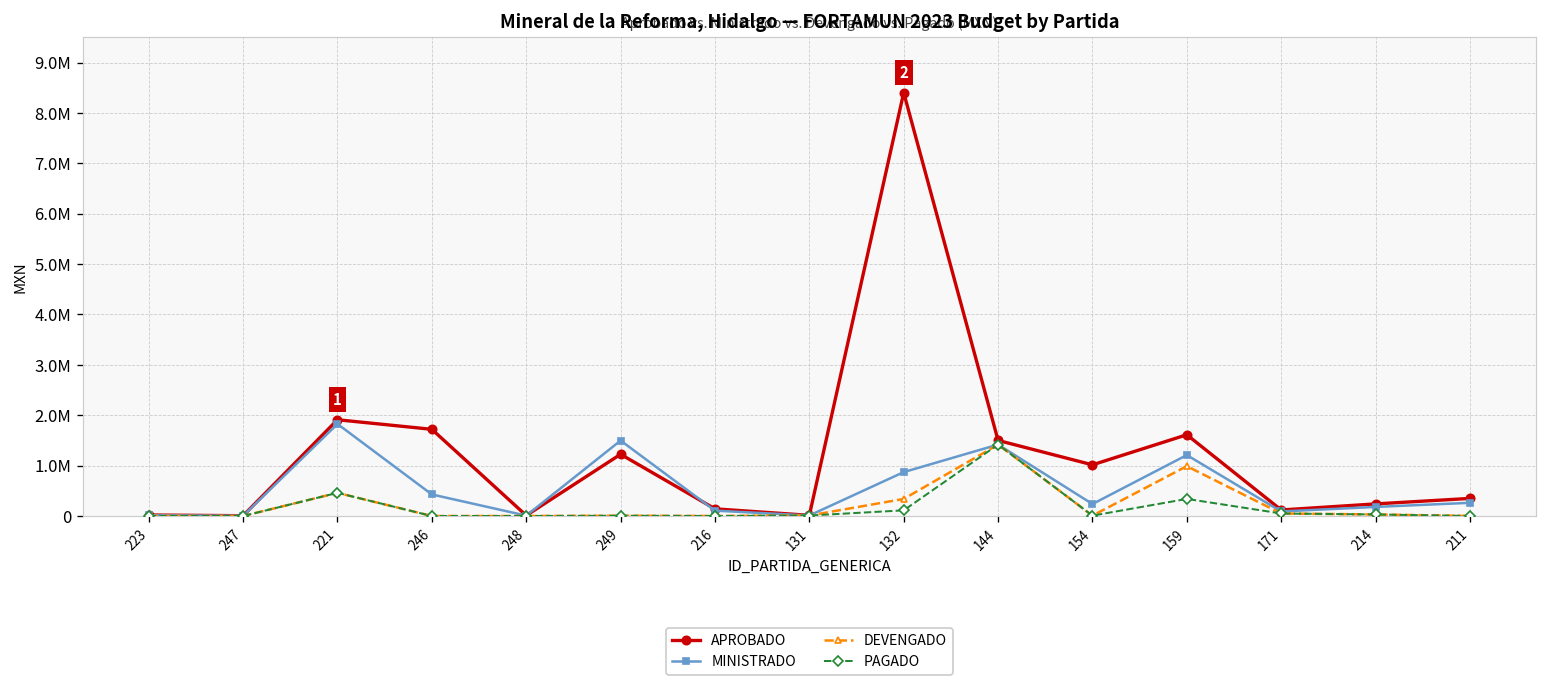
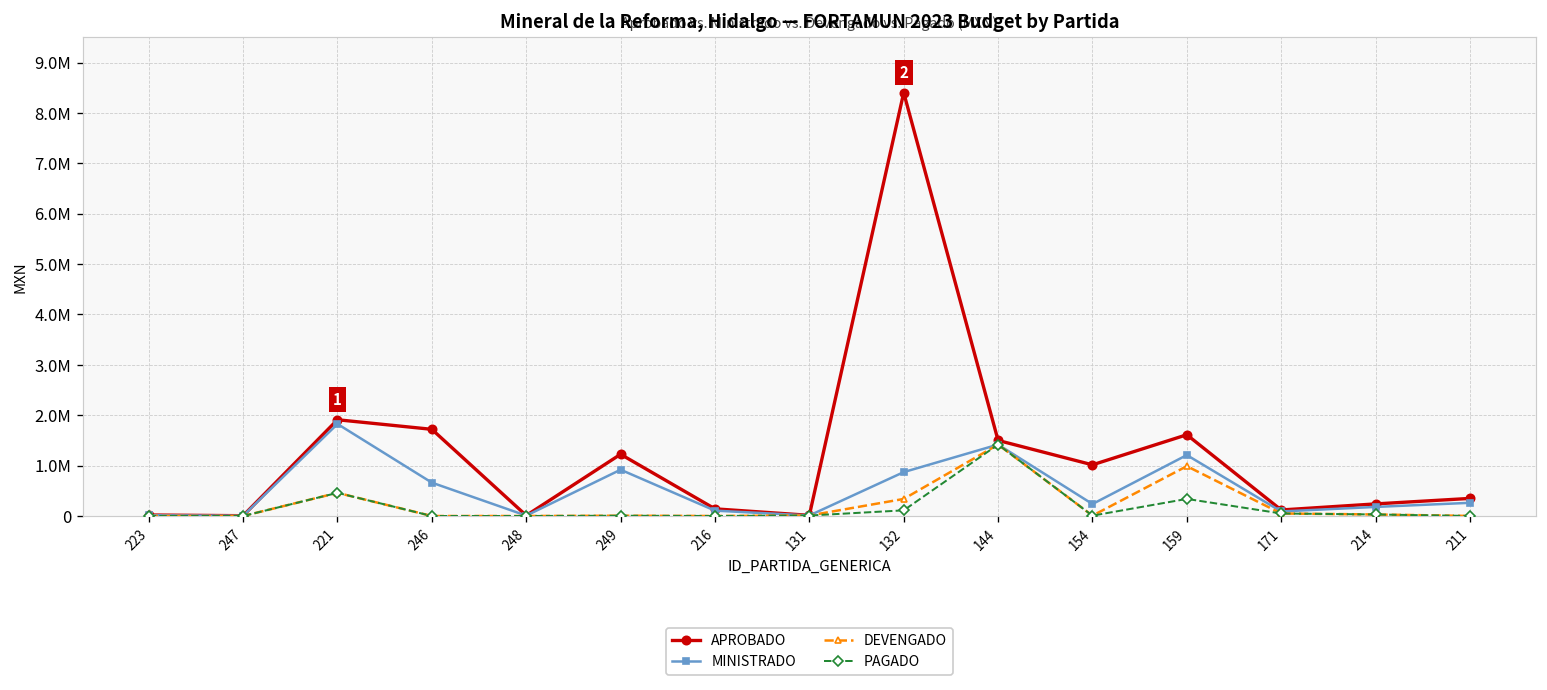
MINISTRADO, 246: 400000 -> 700000
MINISTRADO, 249: 1500000 -> 900000
